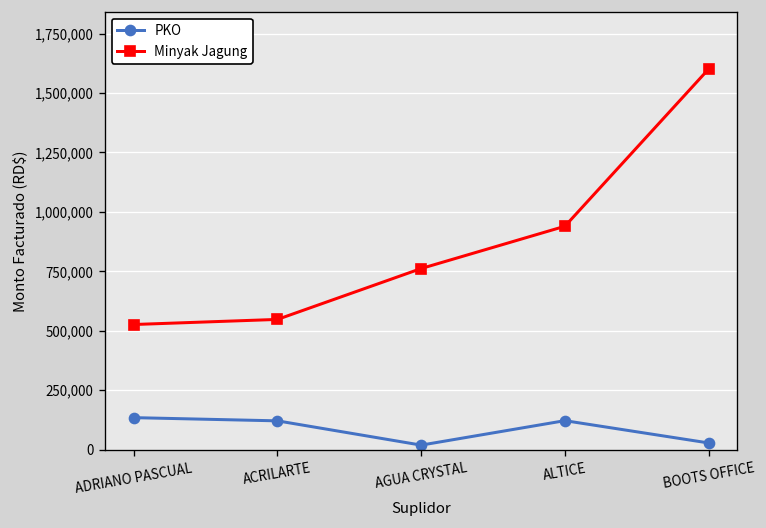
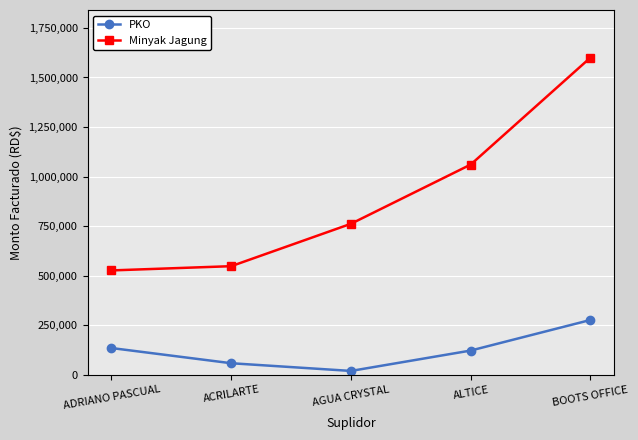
PKO, ACRILARTE: 120,000 -> 60,000
Minyak Jagung, ALTICE: 940,000 -> 1,060,000
PKO, BOOTS OFFICE: 30,000 -> 280,000
